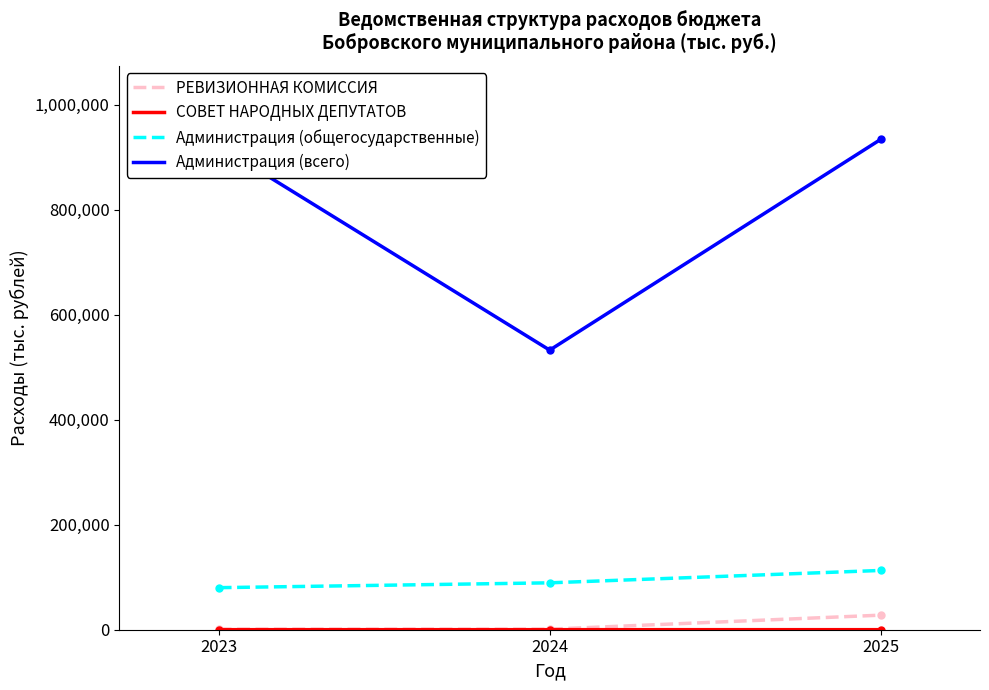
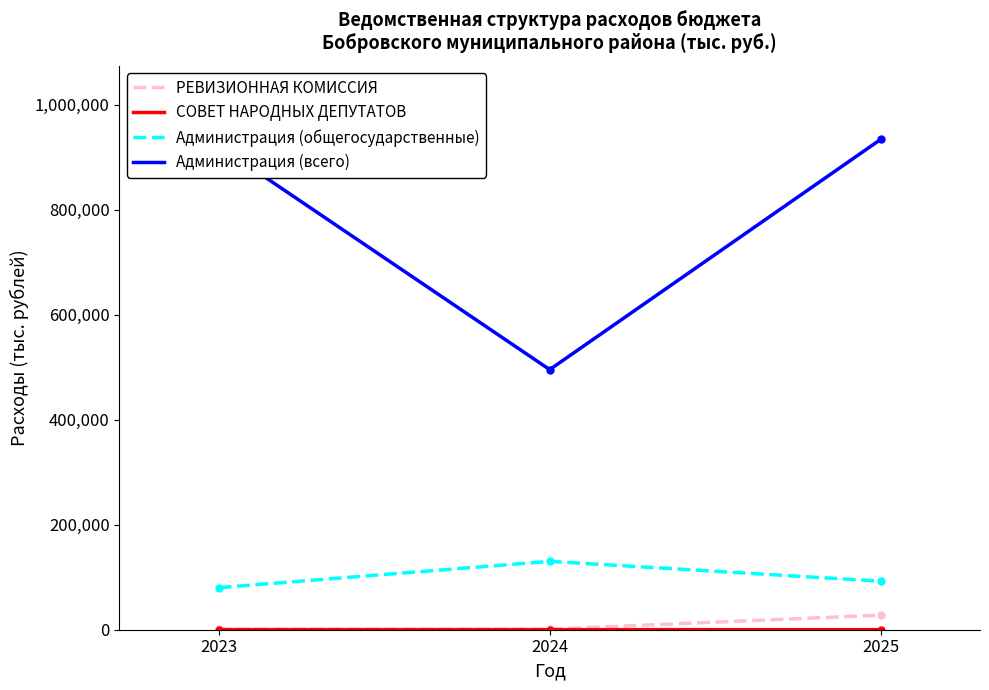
Администрация (общегосударственные), 2024: 90,000 -> 130,000
Администрация (всего), 2024: 530,000 -> 500,000
Администрация (общегосударственные), 2025: 110,000 -> 90,000
